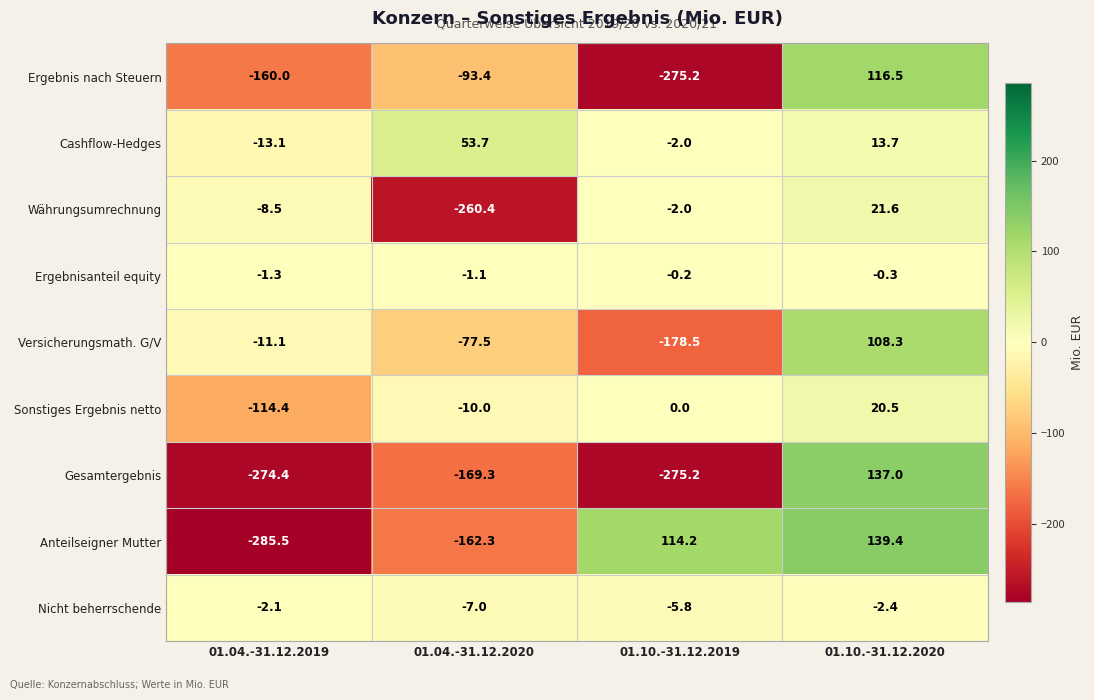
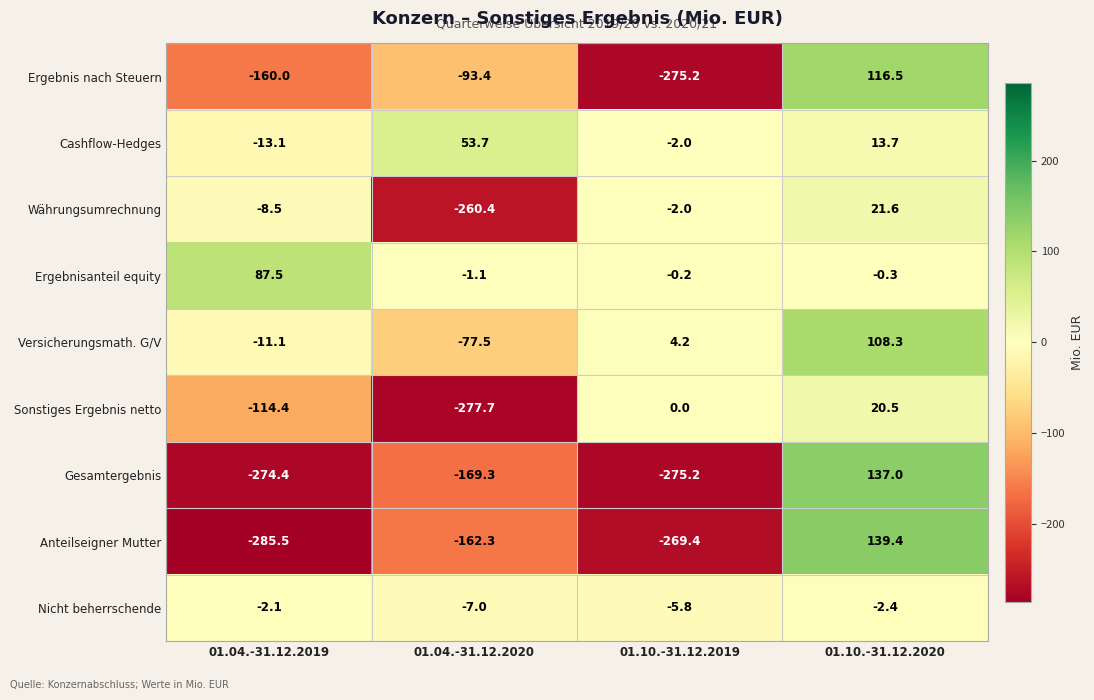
Ergebnisanteil equity, 01.04.-31.12.2019: -1.3 -> 87.5
Versicherungsmath. G/V, 01.10.-31.12.2019: -178.5 -> 4.2
Sonstiges Ergebnis netto, 01.04.-31.12.2020: -10.0 -> -277.7
Anteilseigner Mutter, 01.10.-31.12.2019: 114.2 -> -269.4
